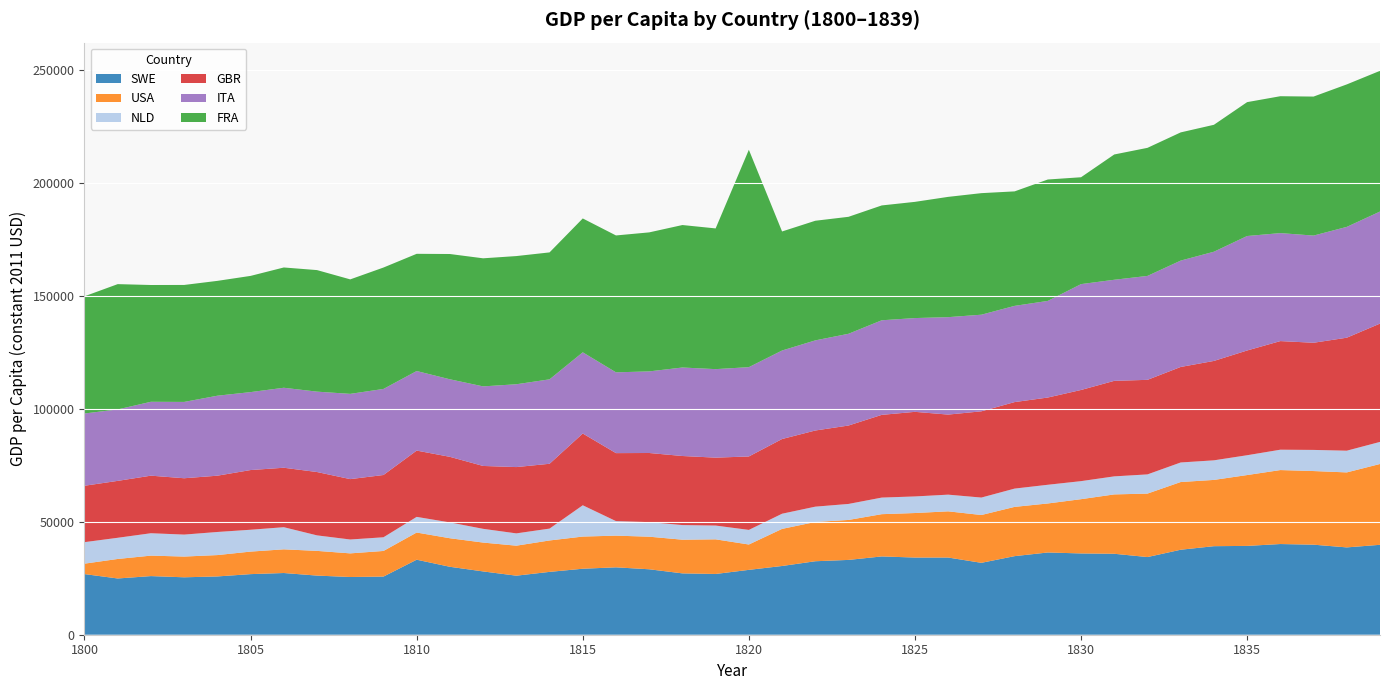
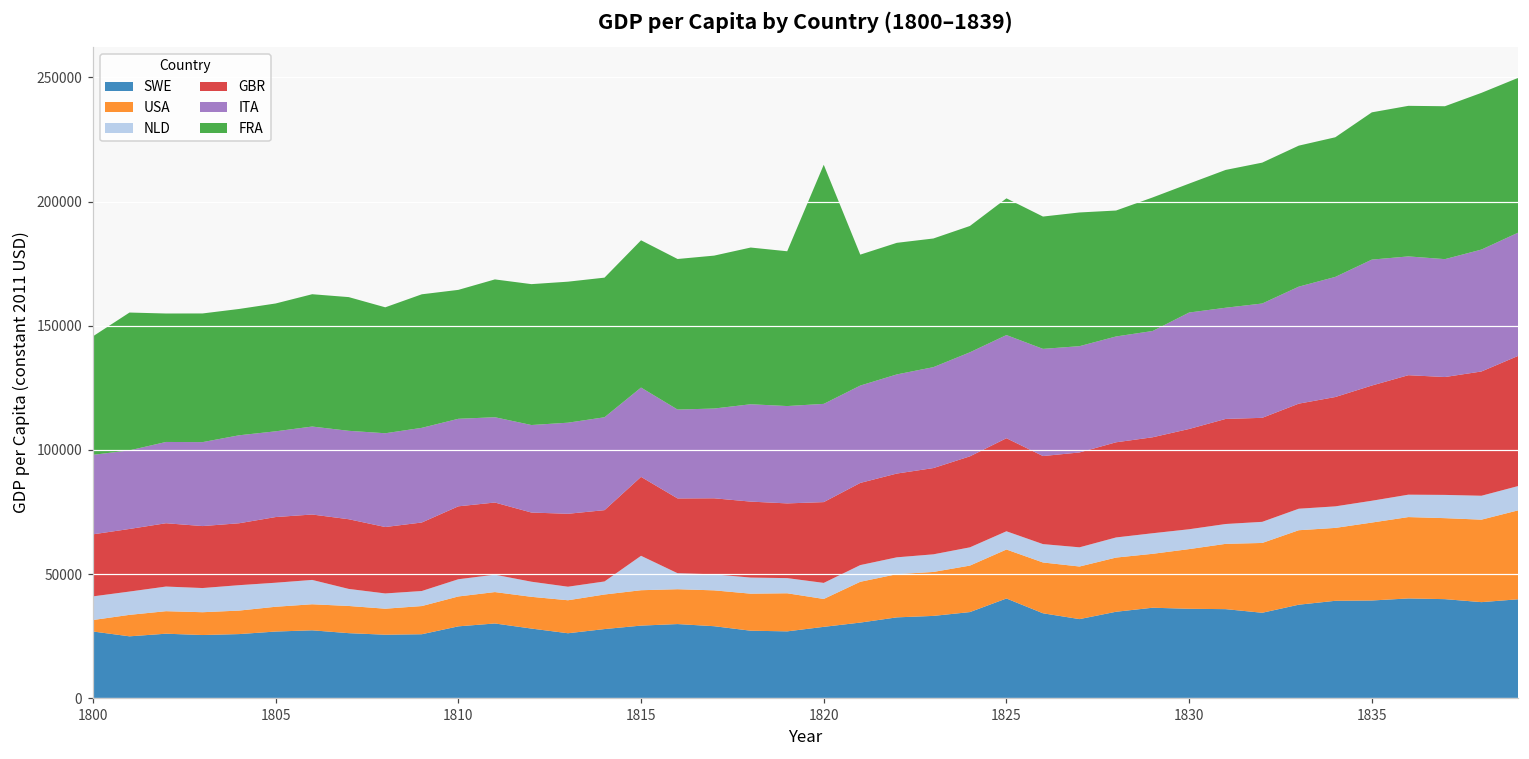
FRA, 1800: 52000 -> 48000
SWE, 1810: 33000 -> 29000
SWE, 1825: 34000 -> 40000
FRA, 1825: 51000 -> 55000
FRA, 1830: 47000 -> 52000
